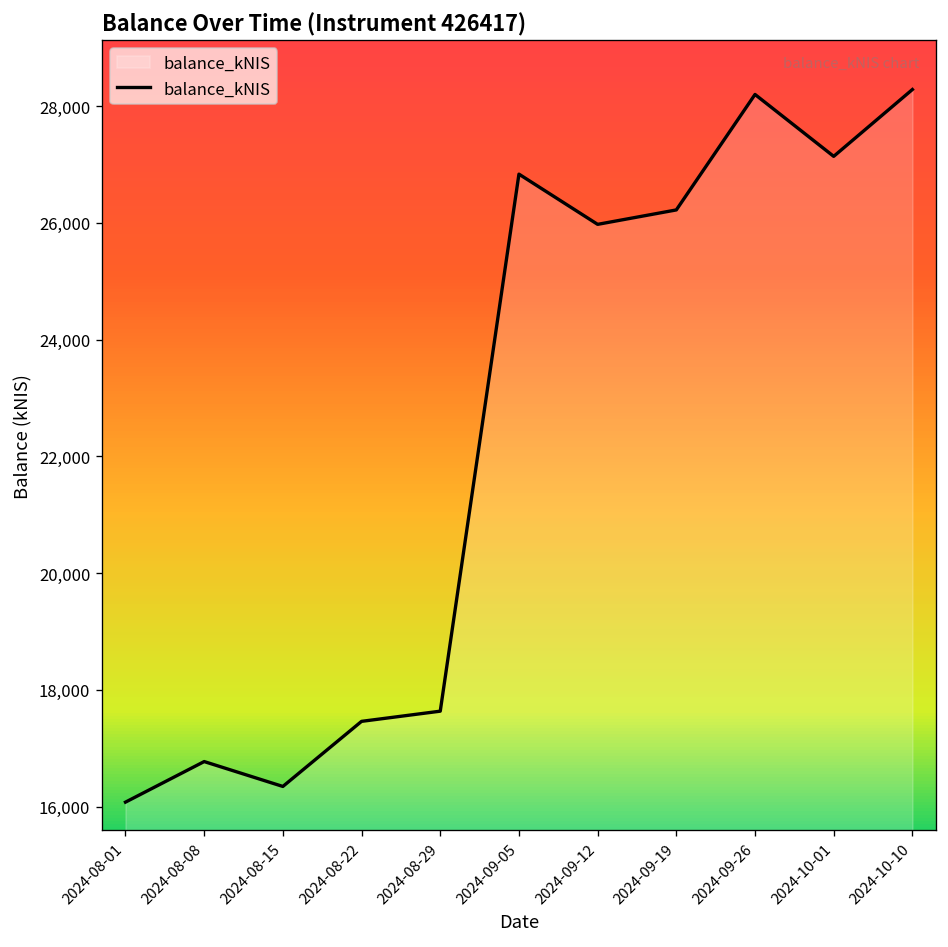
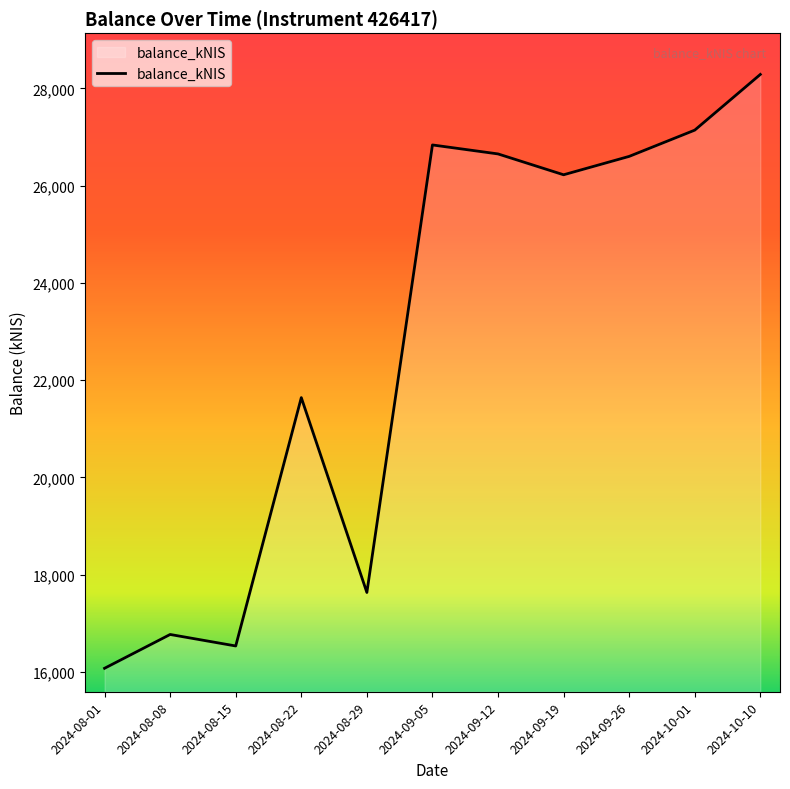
2024-08-15: 16,300 -> 16,500
2024-08-22: 17,500 -> 21,600
2024-09-12: 26,000 -> 26,700
2024-09-26: 28,200 -> 26,600
